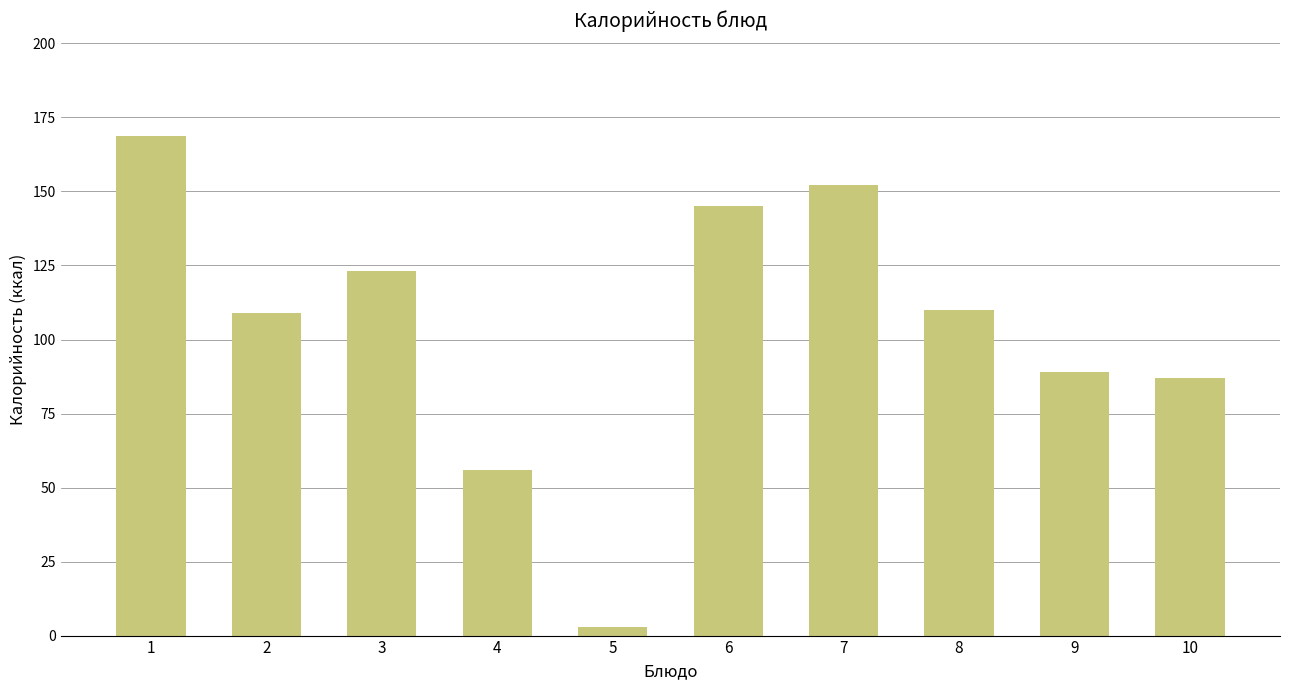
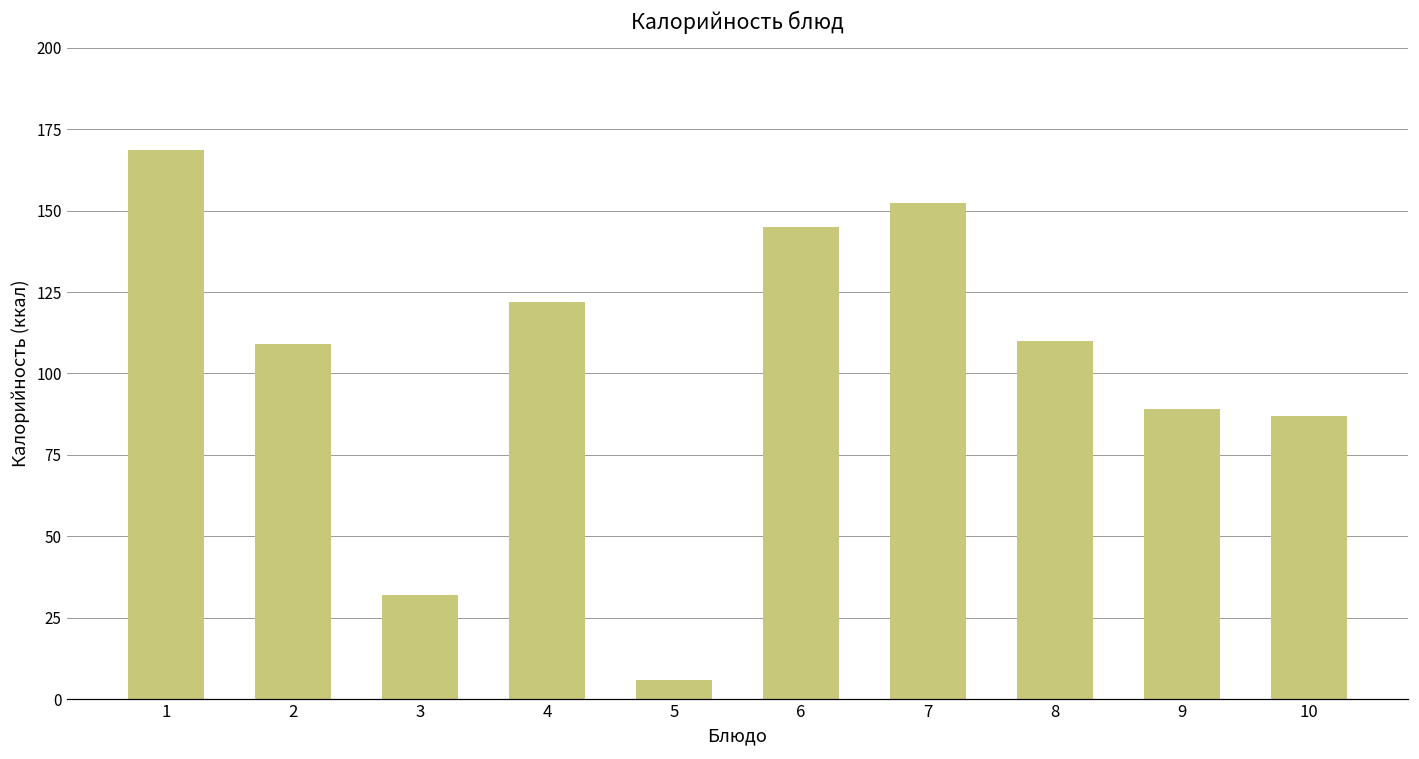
3: 123 -> 32
4: 56 -> 122
5: 3 -> 6
